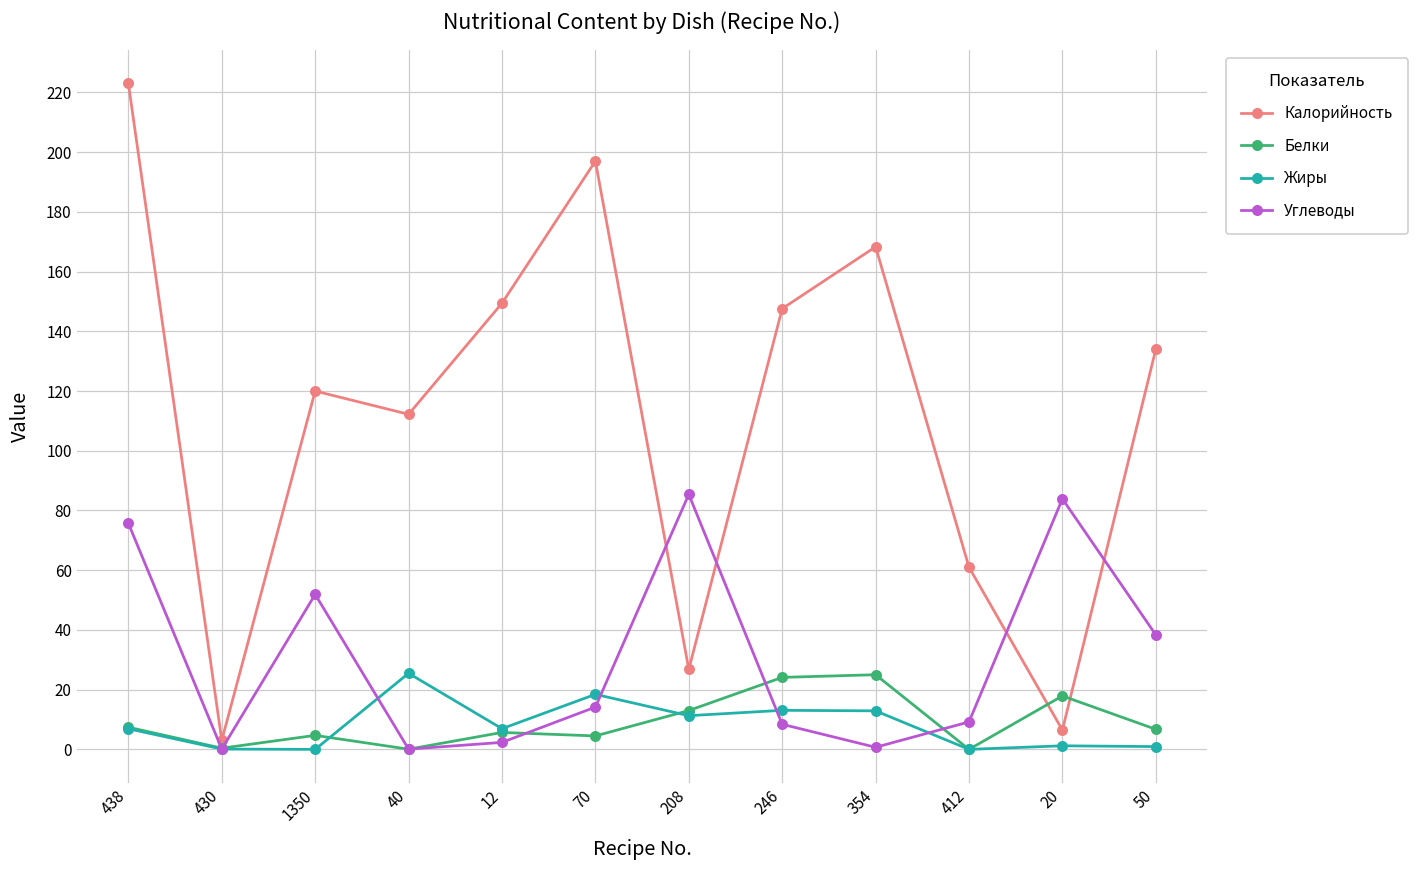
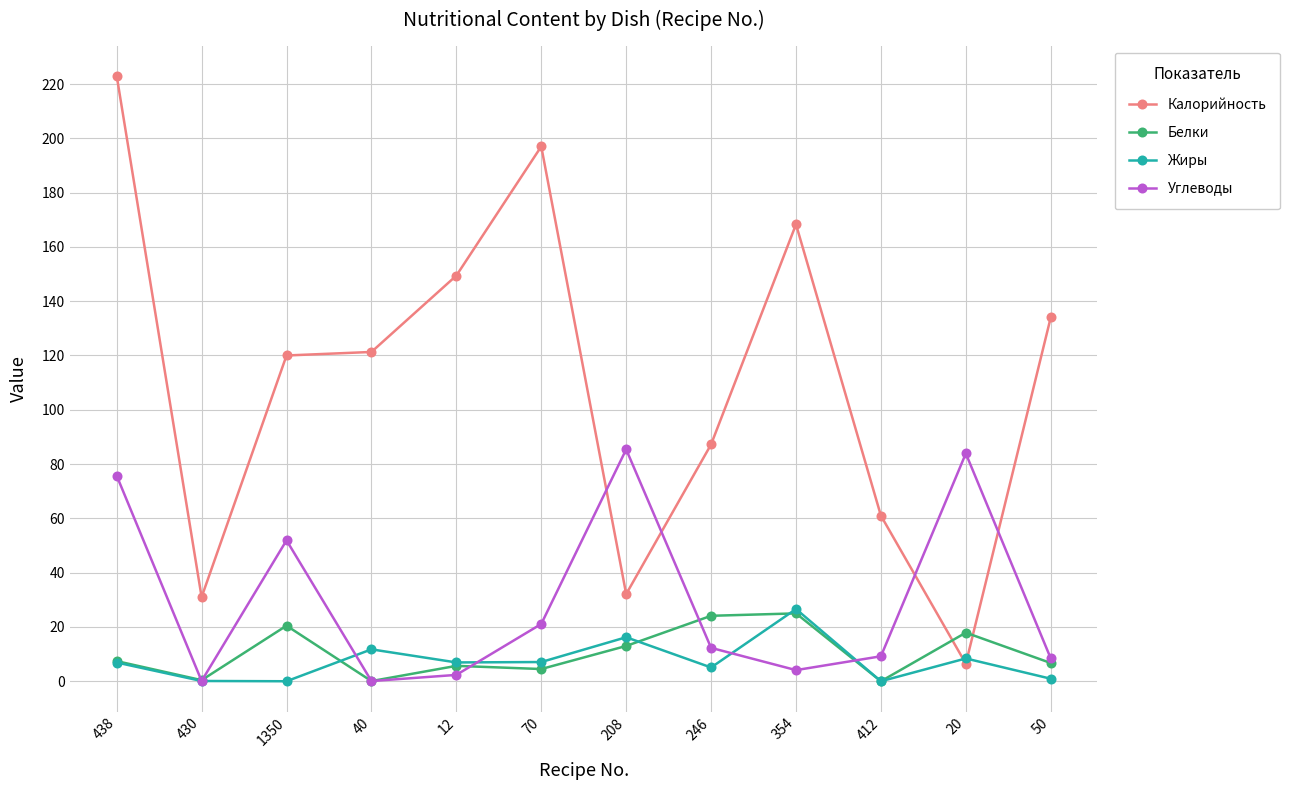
Калорийность, 430: 3 -> 31
Белки, 1350: 5 -> 20
Калорийность, 40: 112 -> 121
Жиры, 40: 25 -> 12
Жиры, 70: 18 -> 7
Углеводы, 70: 14 -> 21
Калорийность, 208: 27 -> 32
Жиры, 208: 11 -> 16
Калорийность, 246: 148 -> 87
Жиры, 246: 13 -> 5
Углеводы, 246: 8 -> 12
Жиры, 354: 13 -> 27
Углеводы, 354: 1 -> 4
Жиры, 20: 1 -> 8
Углеводы, 50: 38 -> 8
